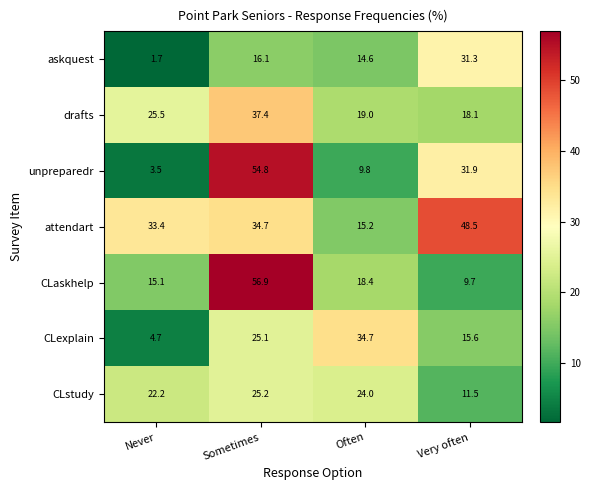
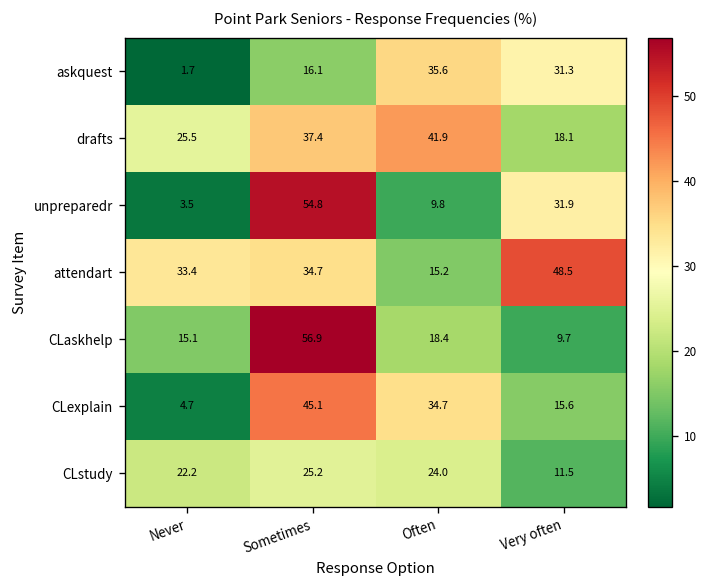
askquest, Often: 14.6 -> 35.6
drafts, Often: 19.0 -> 41.9
CLexplain, Sometimes: 25.1 -> 45.1
